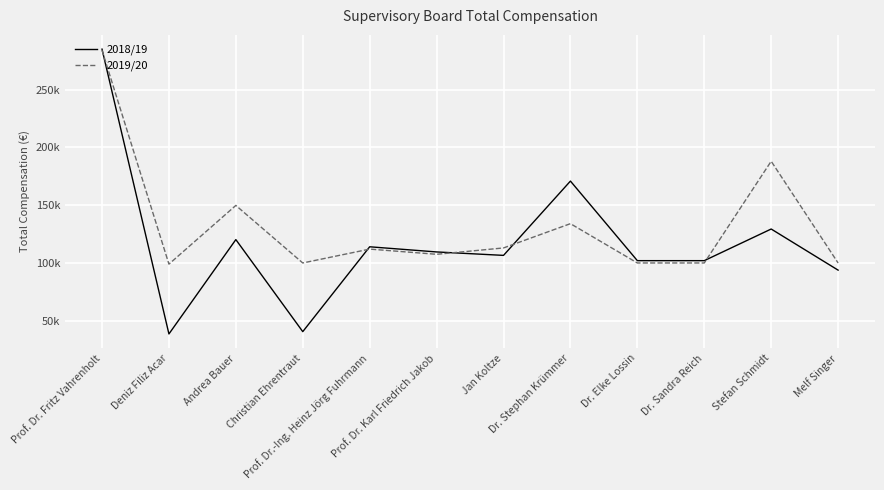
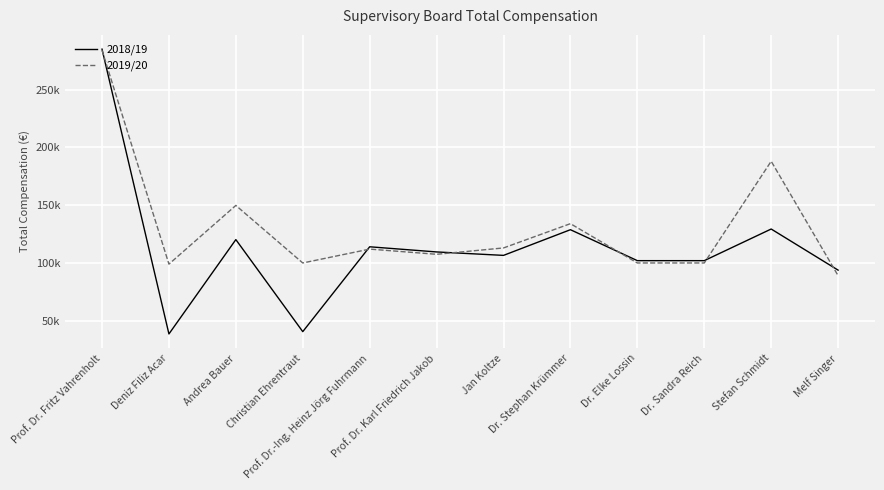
2018/19, Dr. Stephan Krümmer: 171000 -> 129000
2019/20, Melf Singer: 100000 -> 89000
